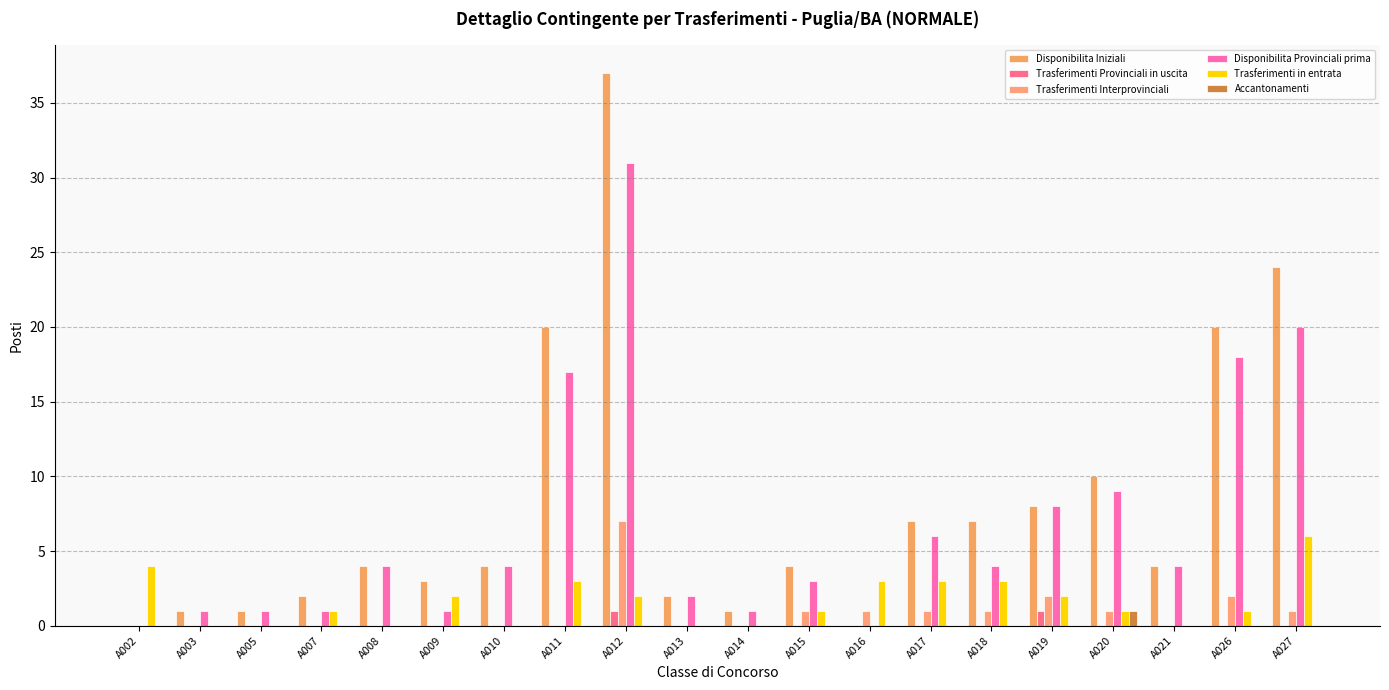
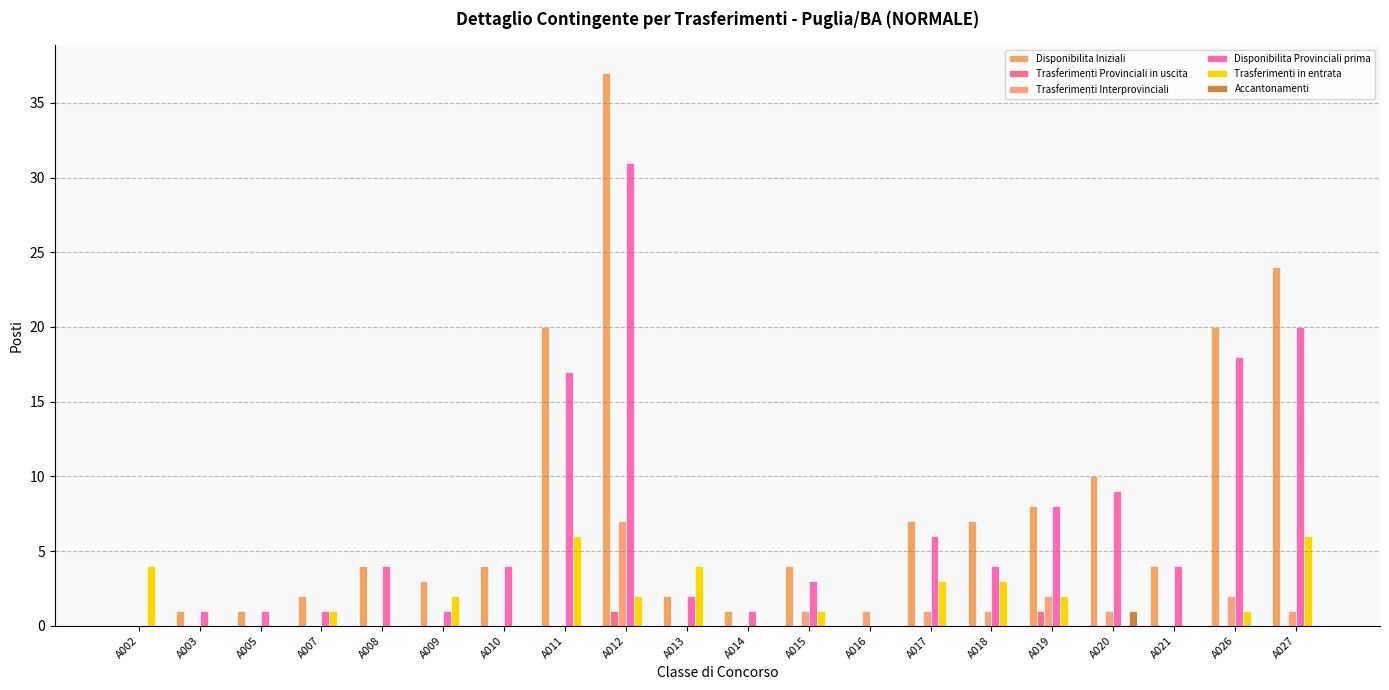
Trasferimenti in entrata, A011: 3 -> 6
Trasferimenti in entrata, A013: 0 -> 4
Trasferimenti in entrata, A016: 3 -> 0
Trasferimenti in entrata, A020: 1 -> 0
